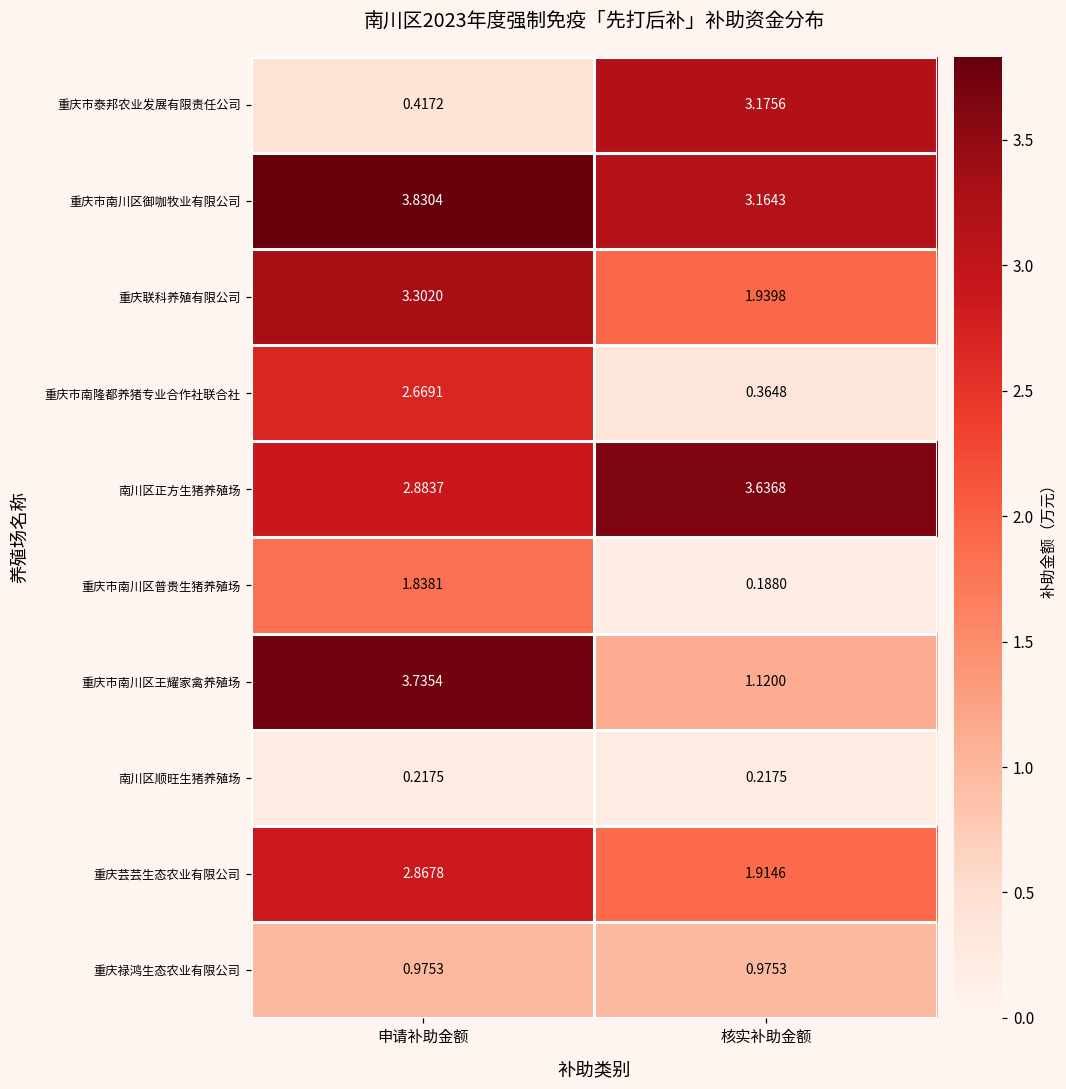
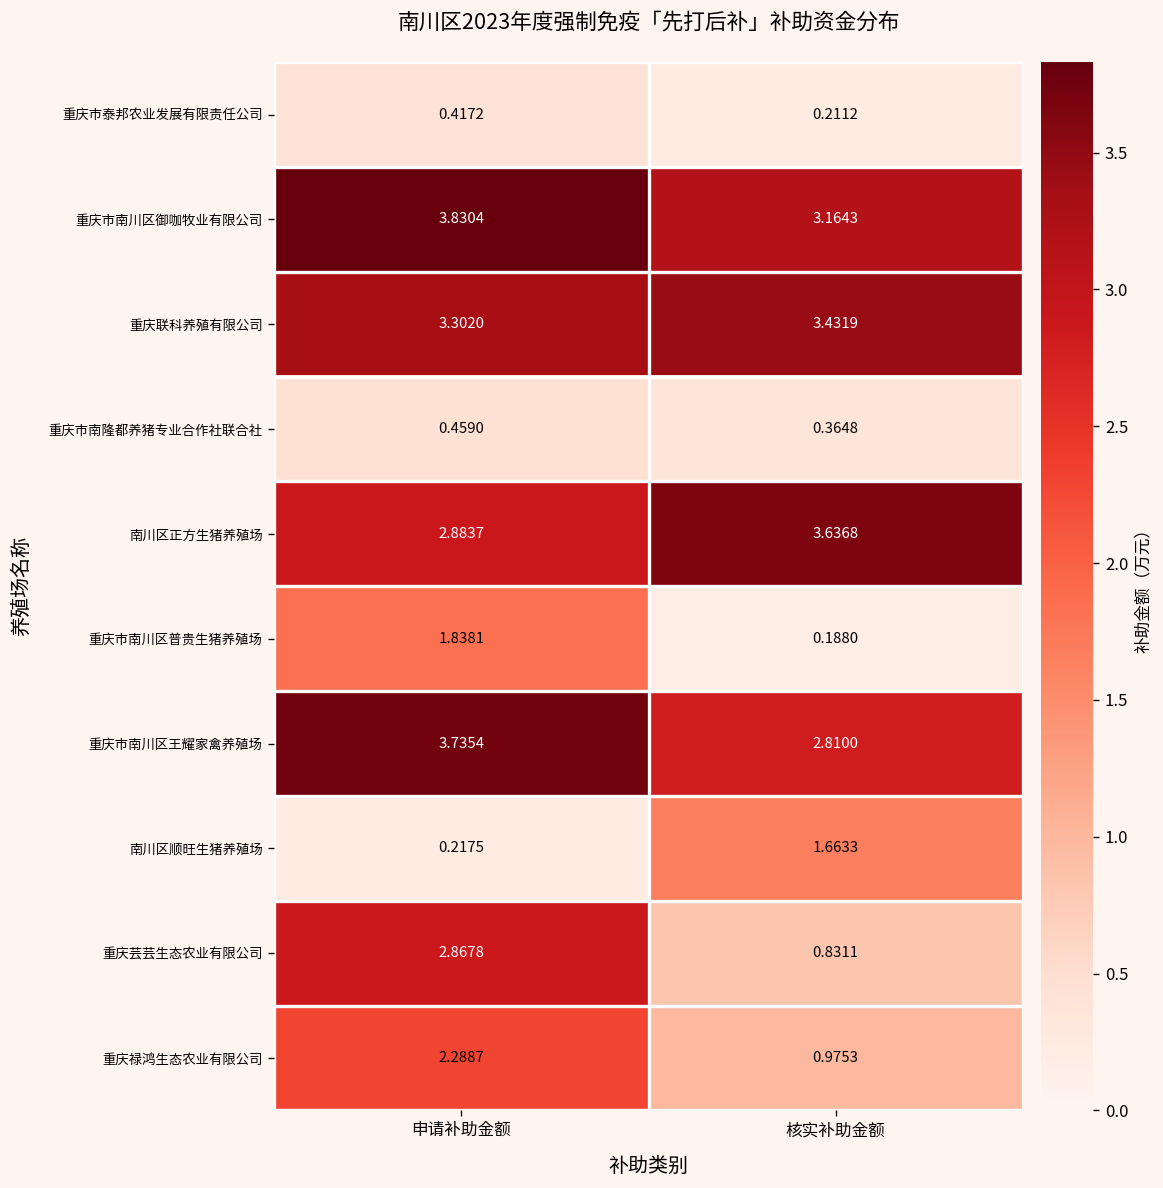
重庆市泰邦农业发展有限责任公司, 核实补助金额: 3.1756 -> 0.2112
重庆联科养殖有限公司, 核实补助金额: 1.9398 -> 3.4319
重庆市南隆都养猪专业合作社联合社, 申请补助金额: 2.6691 -> 0.4590
重庆市南川区王耀家禽养殖场, 核实补助金额: 1.1200 -> 2.8100
南川区顺旺生猪养殖场, 核实补助金额: 0.2175 -> 1.6633
重庆芸芸生态农业有限公司, 核实补助金额: 1.9146 -> 0.8311
重庆禄鸿生态农业有限公司, 申请补助金额: 0.9753 -> 2.2887
